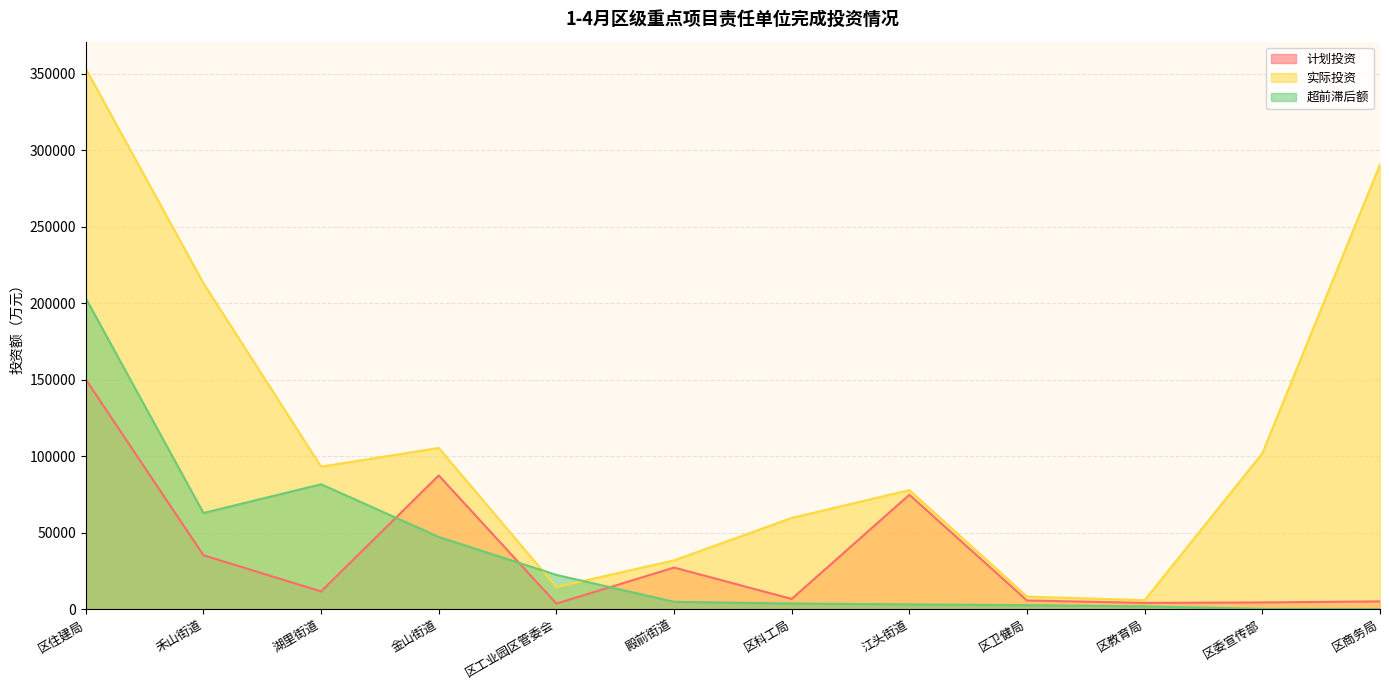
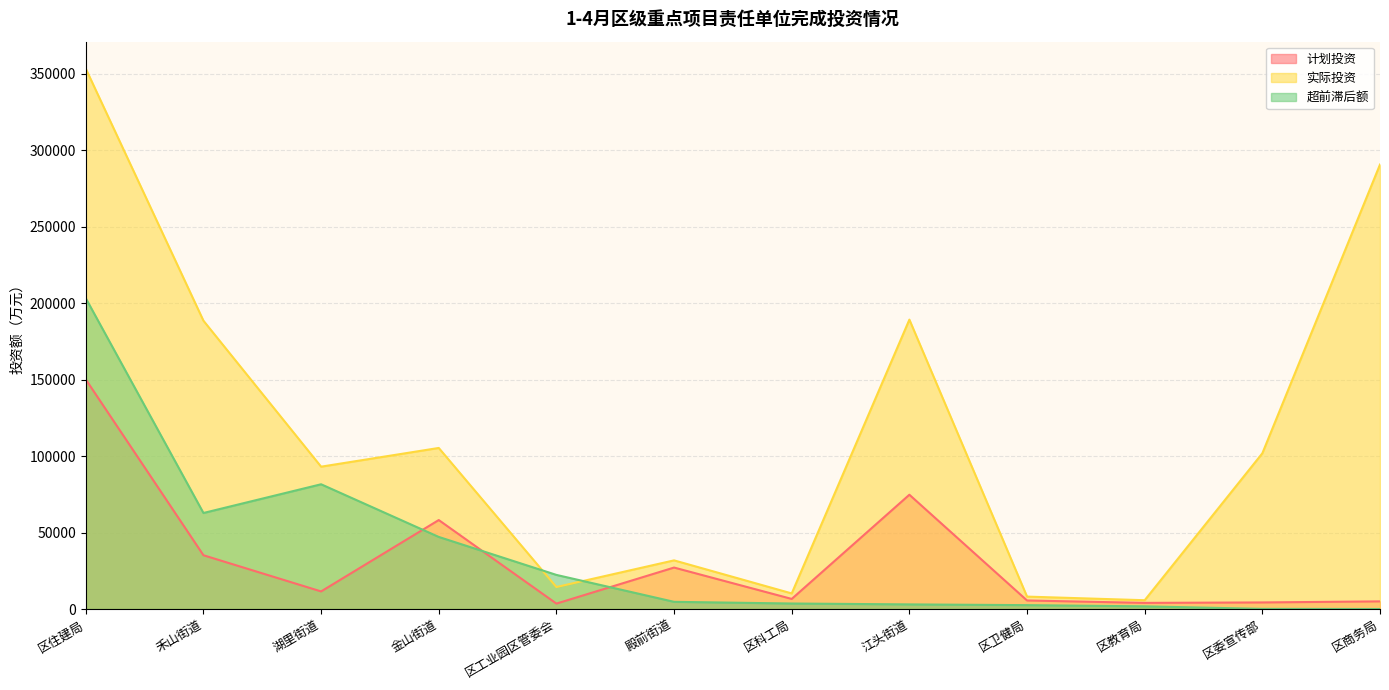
实际投资, 禾山街道: 213000 -> 188000
计划投资, 金山街道: 87000 -> 58000
实际投资, 区科工局: 60000 -> 10000
实际投资, 江头街道: 78000 -> 189000
